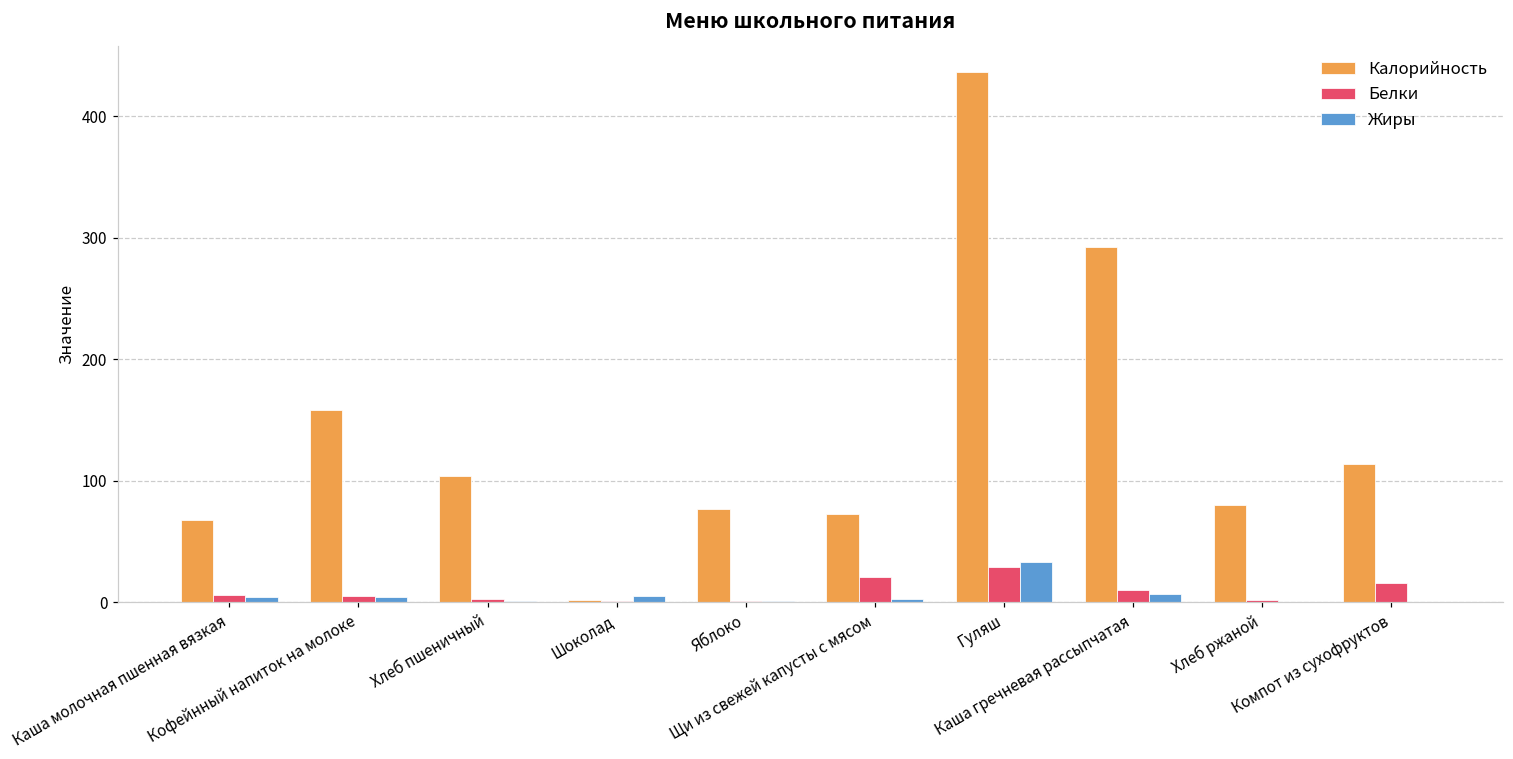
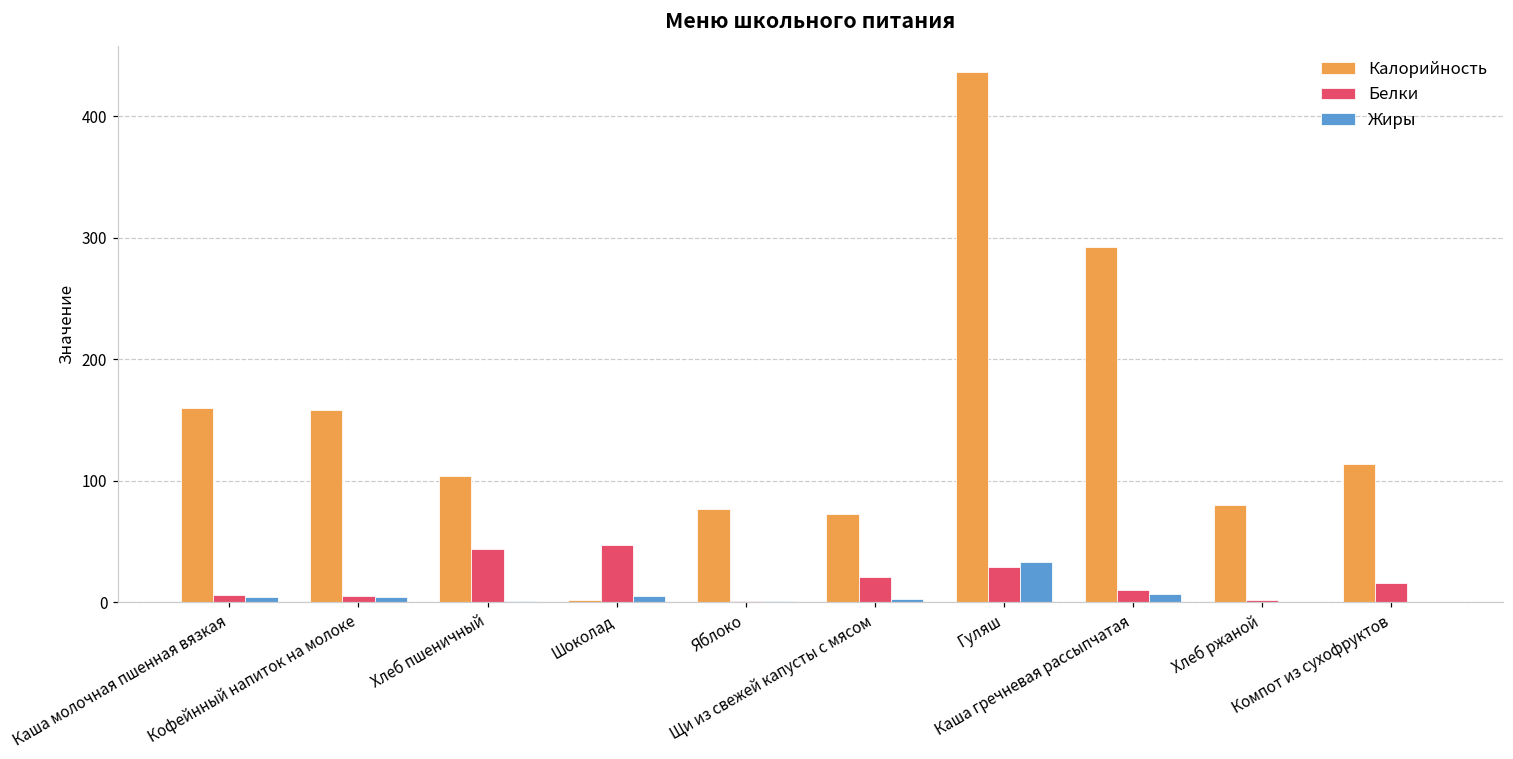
Калорийность, Каша молочная пшенная вязкая: 68 -> 160
Белки, Хлеб пшеничный: 3 -> 44
Белки, Шоколад: 1 -> 47
